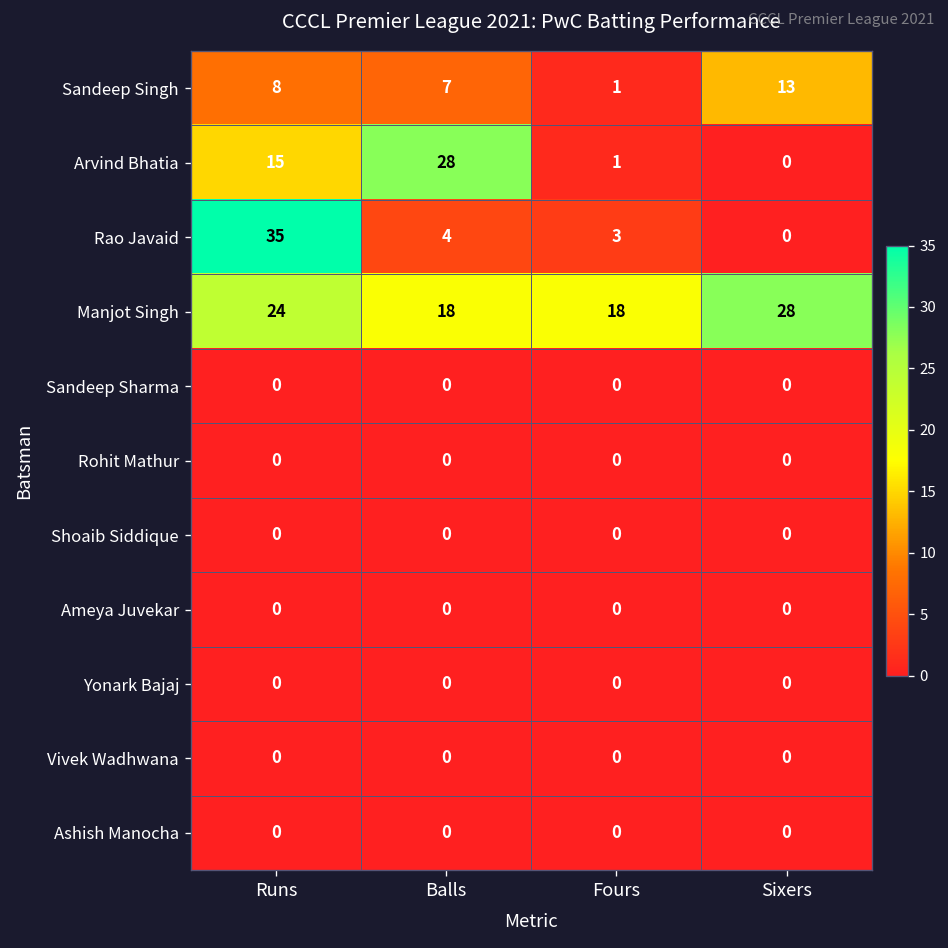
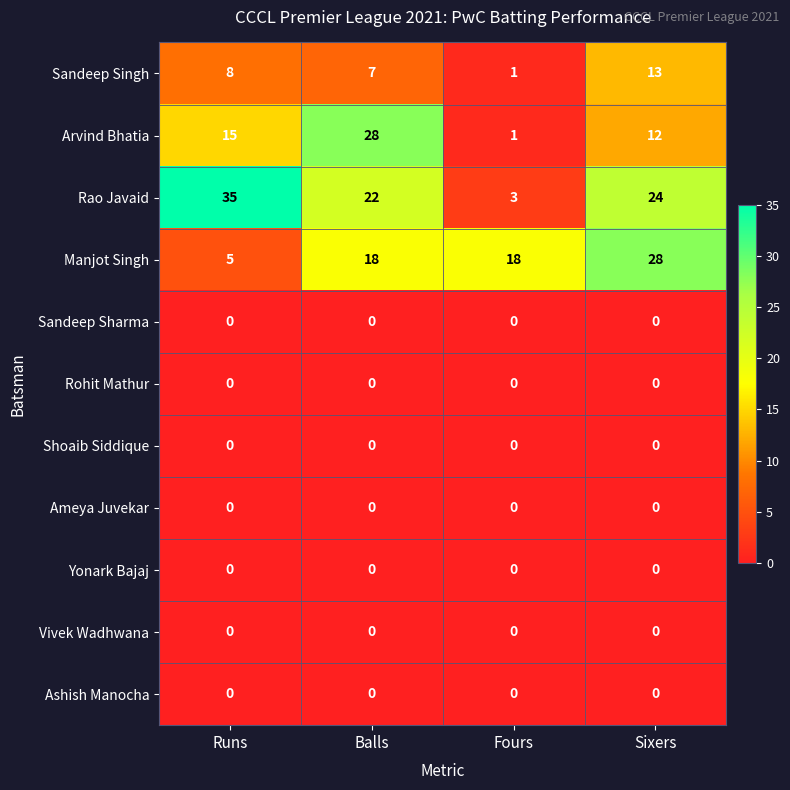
Arvind Bhatia, Sixers: 0 -> 12
Rao Javaid, Balls: 4 -> 22
Rao Javaid, Sixers: 0 -> 24
Manjot Singh, Runs: 24 -> 5
